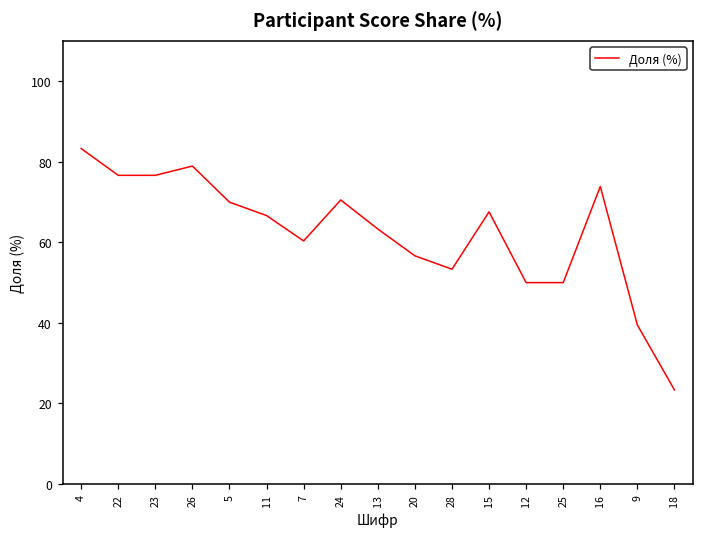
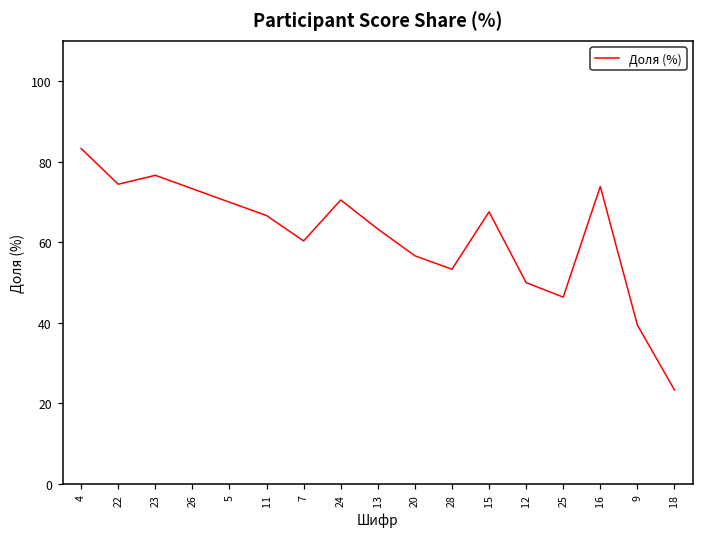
22: 77 -> 74
26: 79 -> 73
25: 50 -> 46
